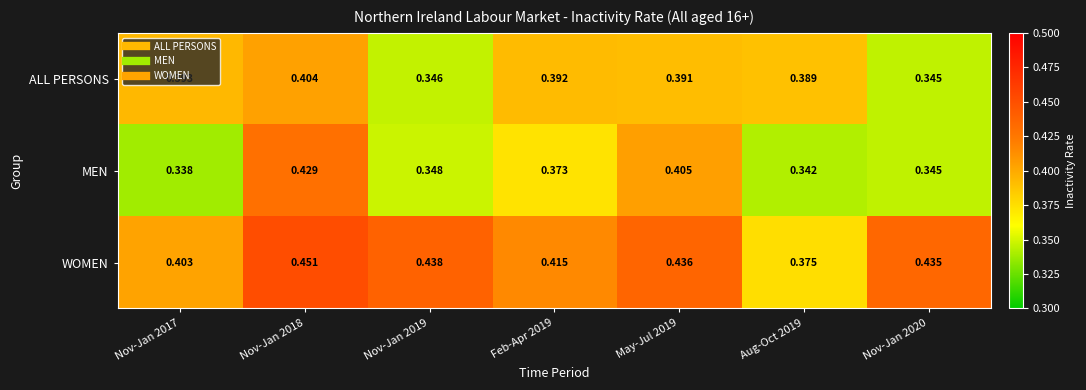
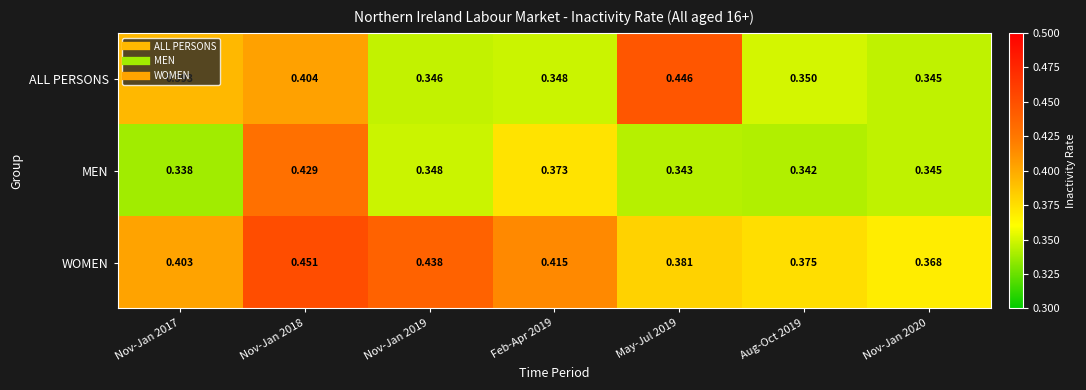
ALL PERSONS, Feb-Apr 2019: 0.392 -> 0.348
ALL PERSONS, May-Jul 2019: 0.391 -> 0.446
ALL PERSONS, Aug-Oct 2019: 0.389 -> 0.350
MEN, May-Jul 2019: 0.405 -> 0.343
WOMEN, May-Jul 2019: 0.436 -> 0.381
WOMEN, Nov-Jan 2020: 0.435 -> 0.368
